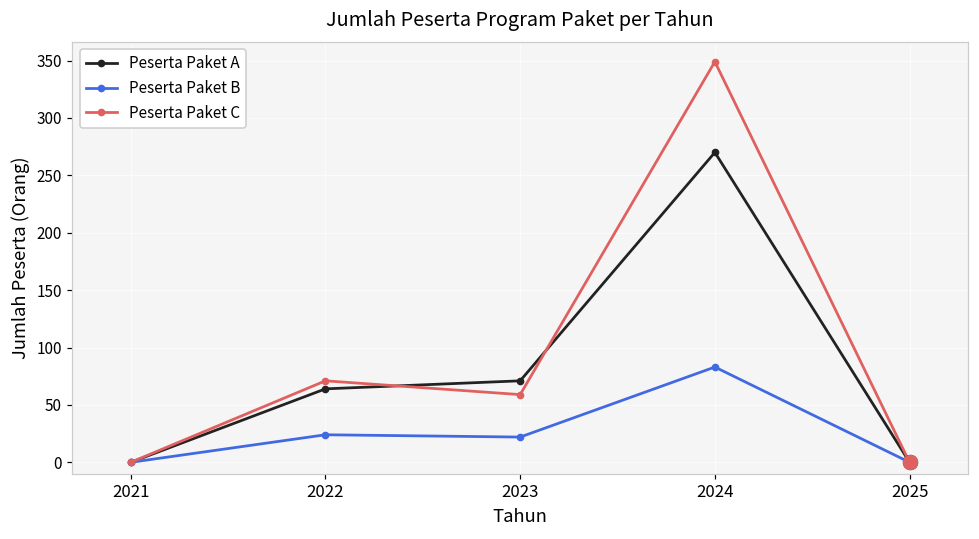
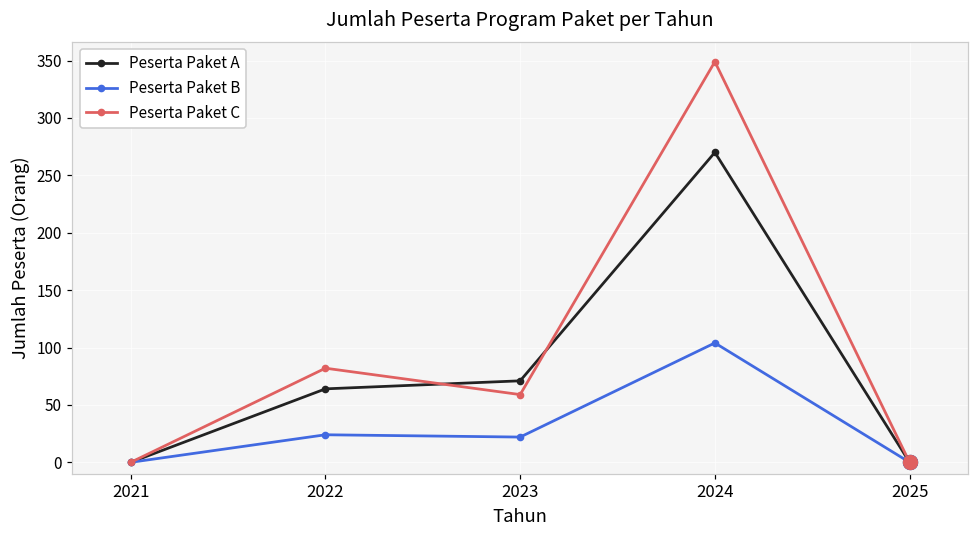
Peserta Paket C, 2022: 71 -> 82
Peserta Paket B, 2024: 83 -> 104
